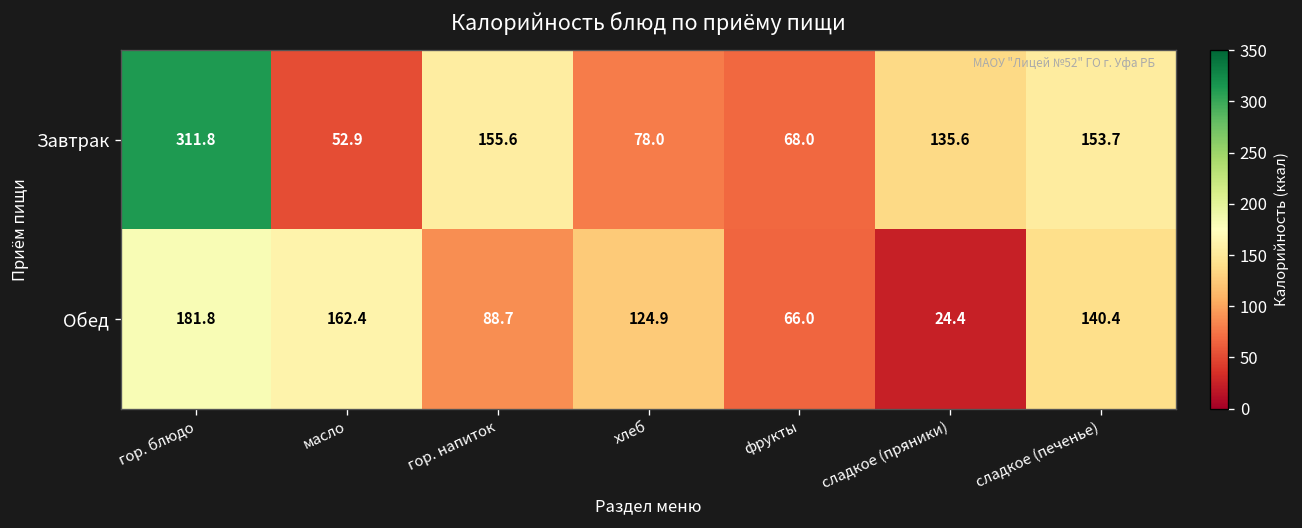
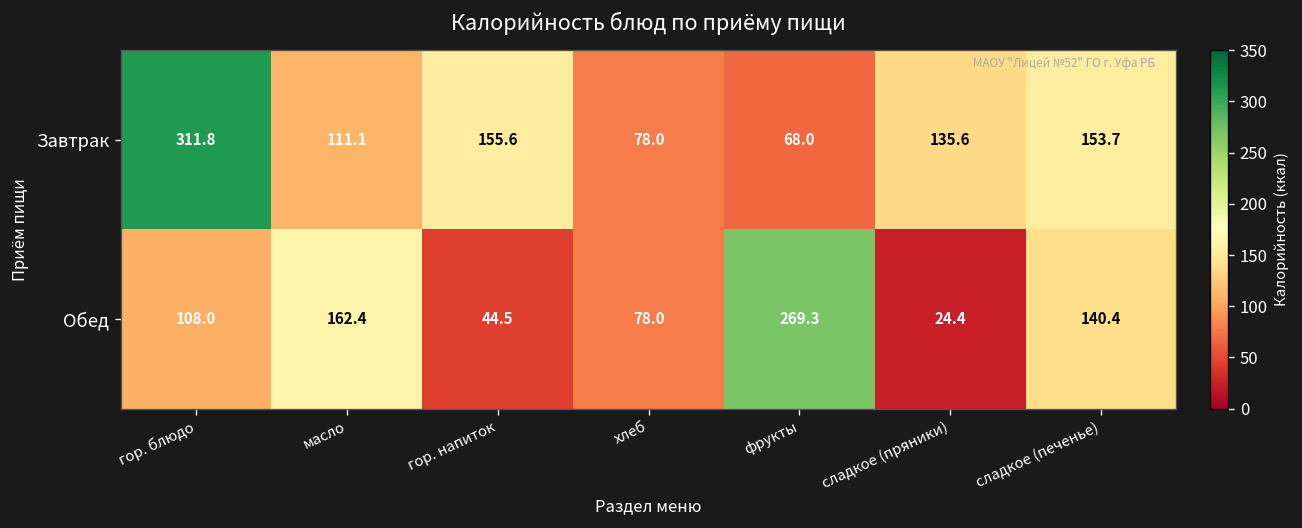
Завтрак, масло: 52.9 -> 111.1
Обед, гор. блюдо: 181.8 -> 108.0
Обед, гор. напиток: 88.7 -> 44.5
Обед, хлеб: 124.9 -> 78.0
Обед, фрукты: 66.0 -> 269.3
